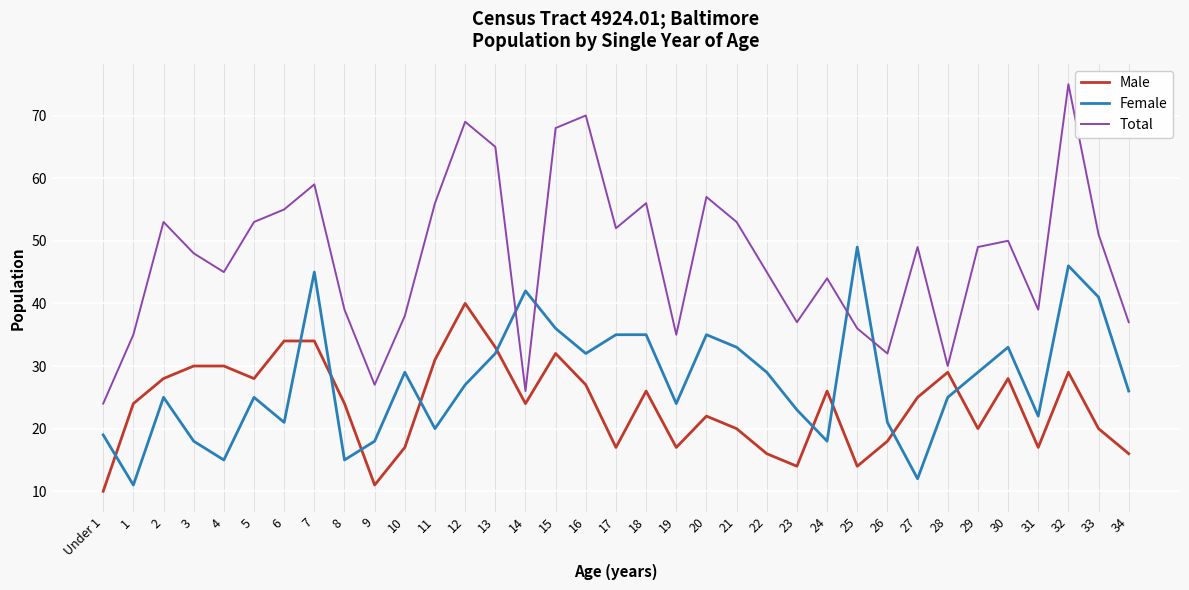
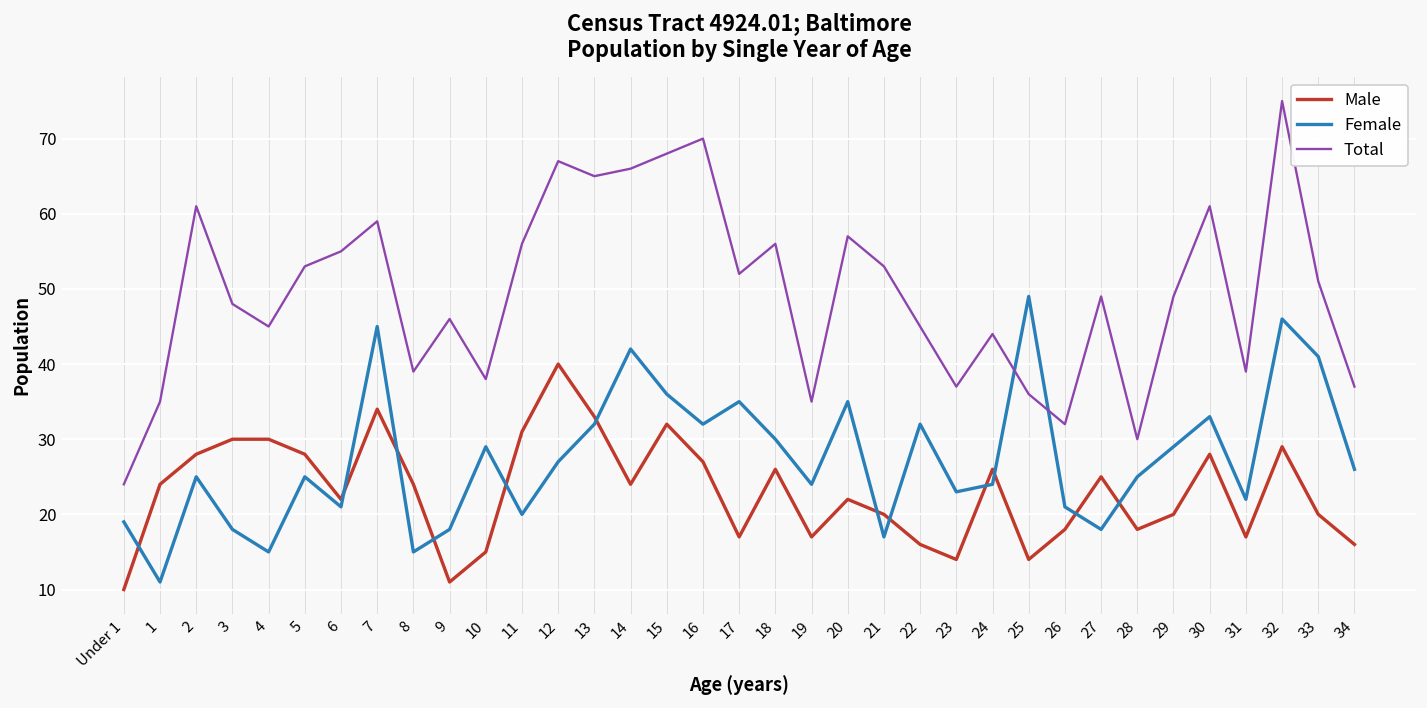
Total, 2: 53 -> 61
Male, 6: 34 -> 22
Total, 9: 27 -> 46
Male, 10: 17 -> 15
Total, 12: 69 -> 67
Total, 14: 26 -> 66
Female, 18: 35 -> 30
Female, 21: 33 -> 17
Female, 22: 29 -> 32
Female, 24: 18 -> 24
Female, 27: 12 -> 18
Male, 28: 29 -> 18
Total, 30: 50 -> 61
